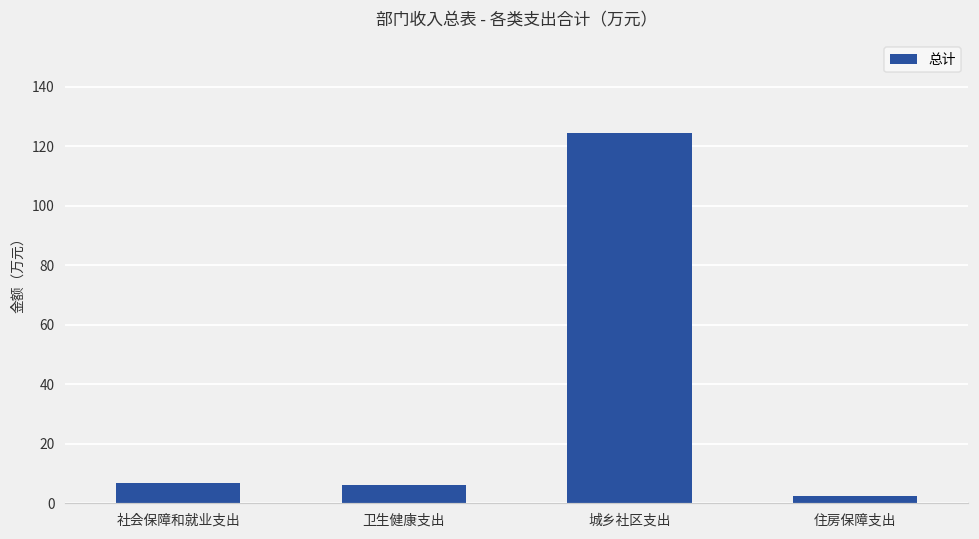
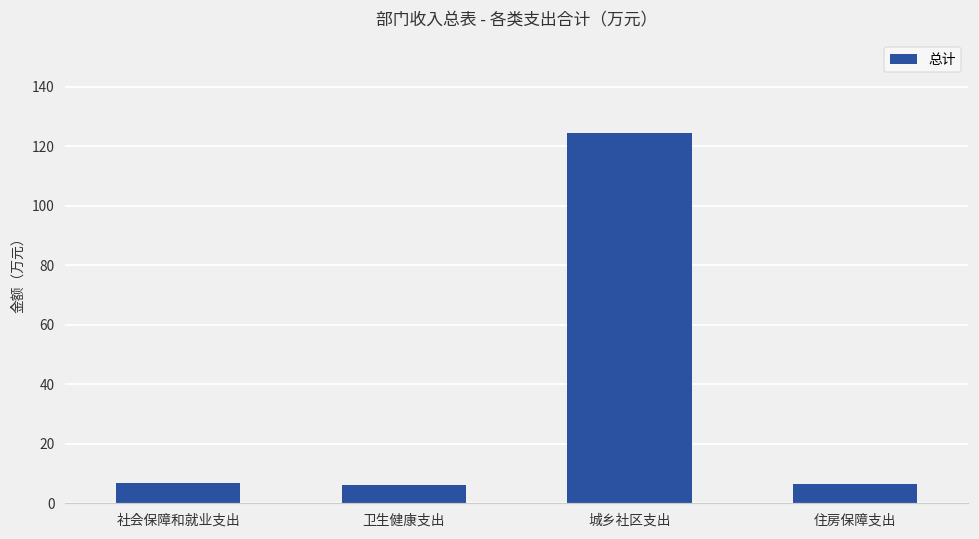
住房保障支出: 2 -> 6
